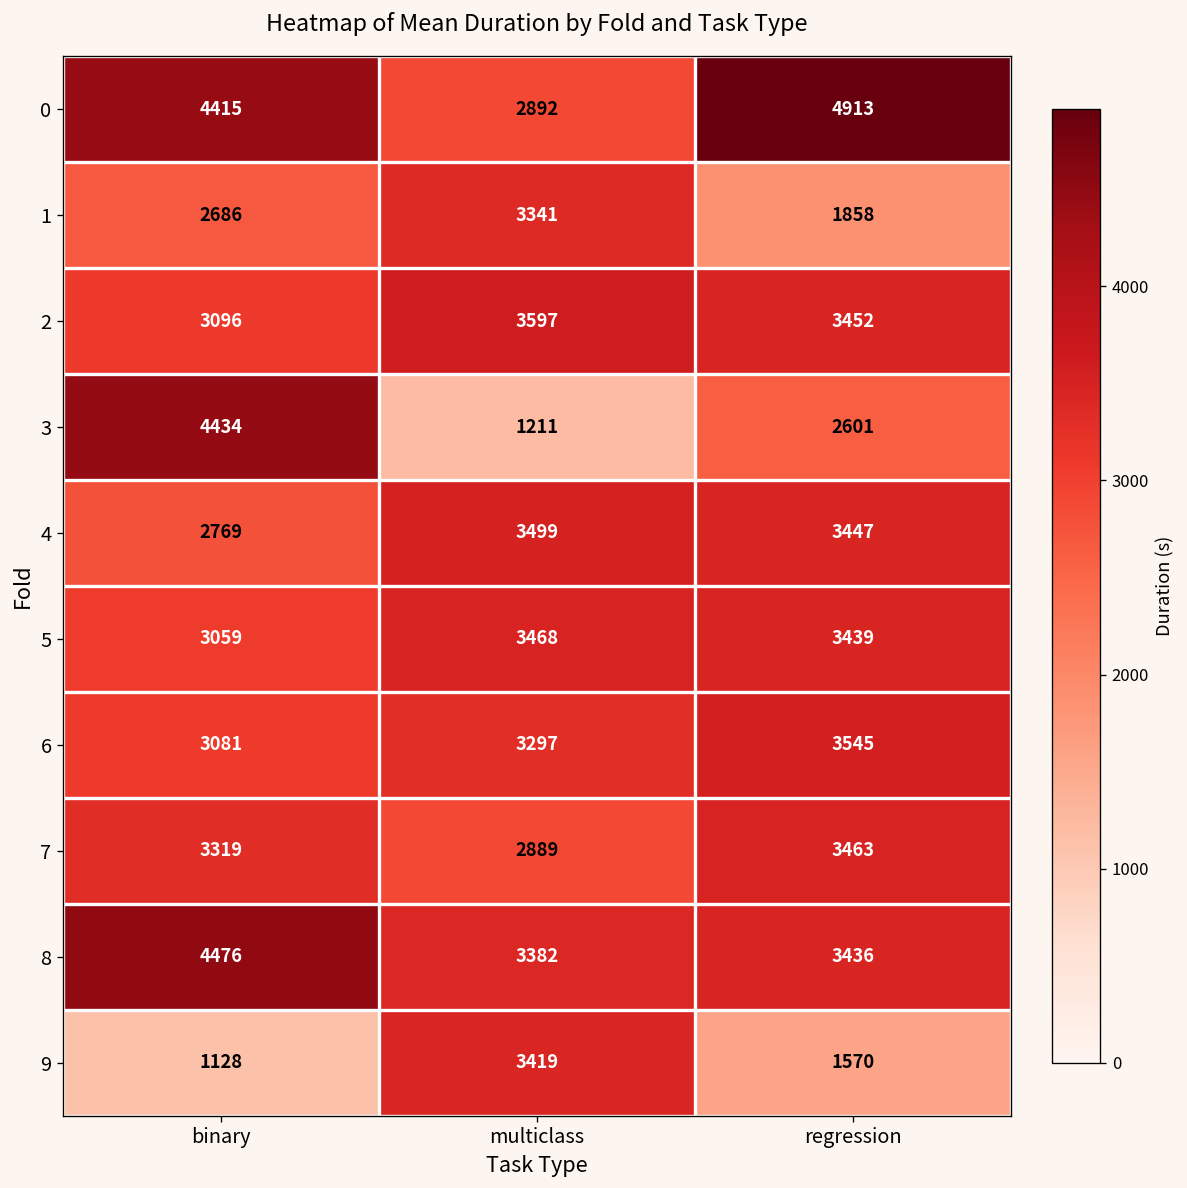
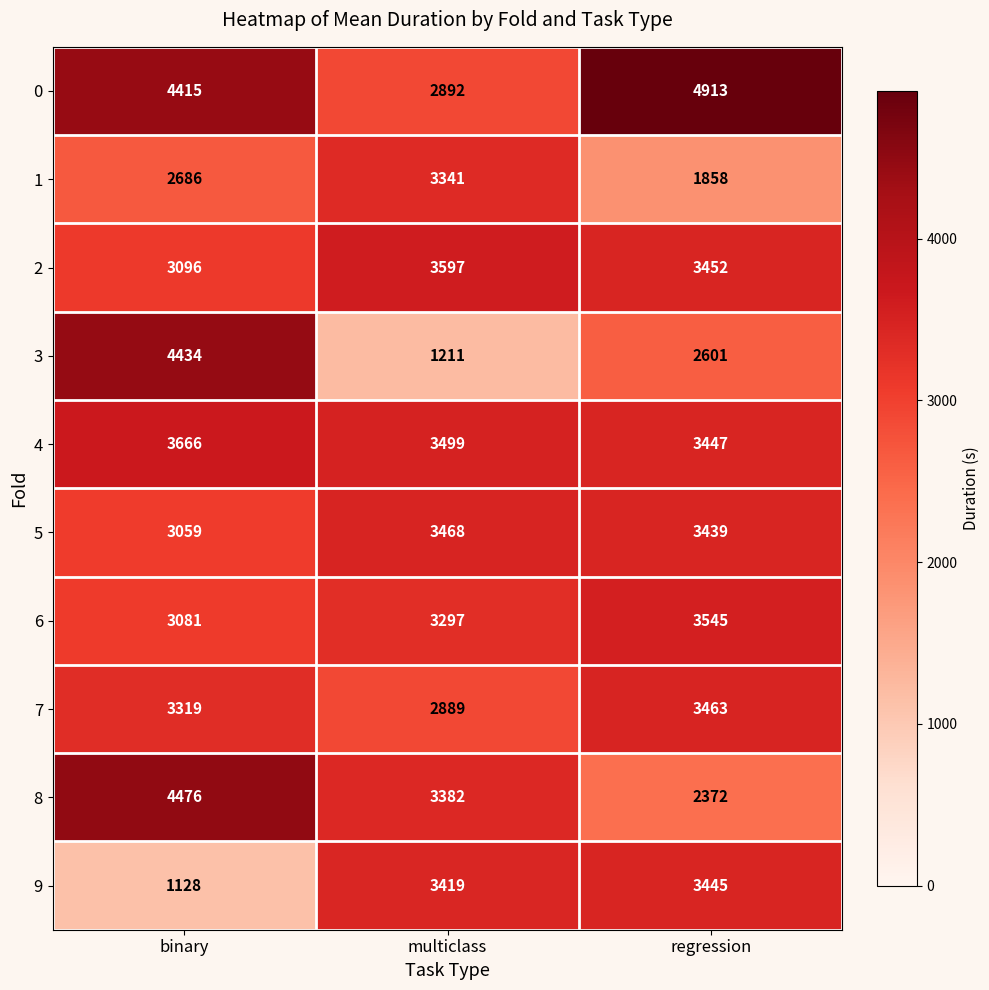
4, binary: 2769 -> 3666
8, regression: 3436 -> 2372
9, regression: 1570 -> 3445
